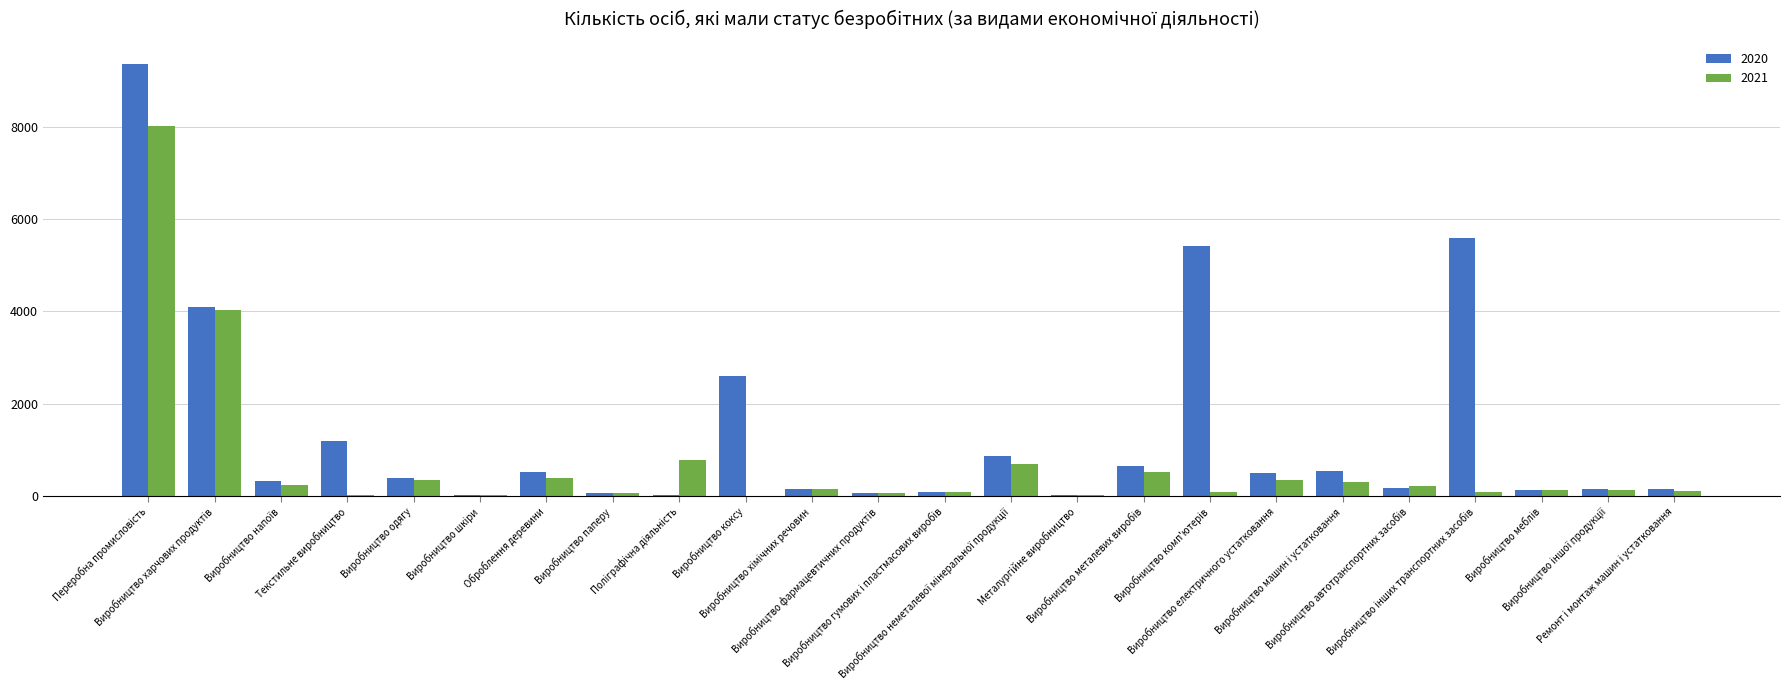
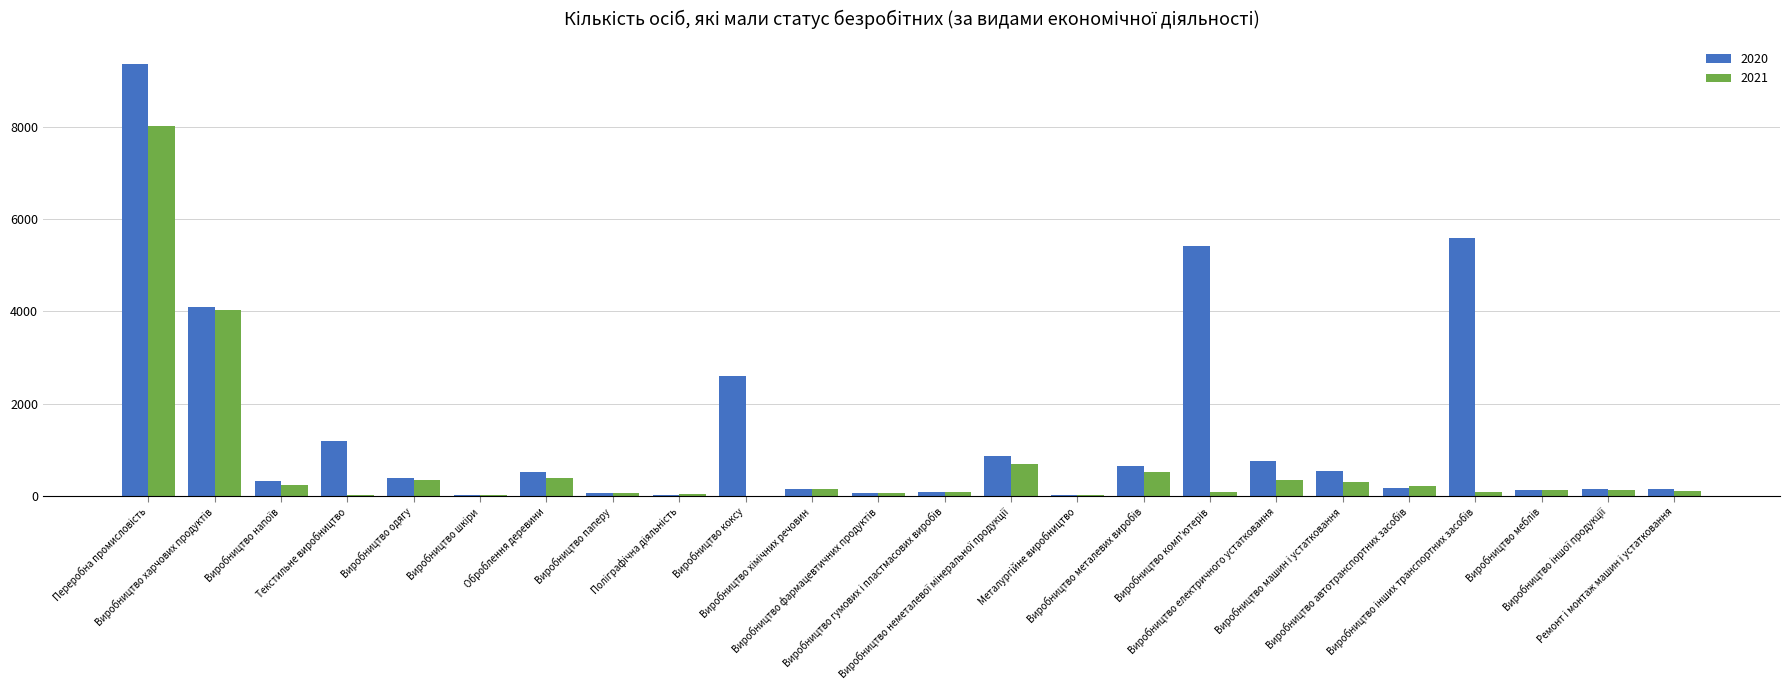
2021, Поліграфічна діяльність: 800 -> 0
2020, Виробництво електричного устатковання: 500 -> 800
